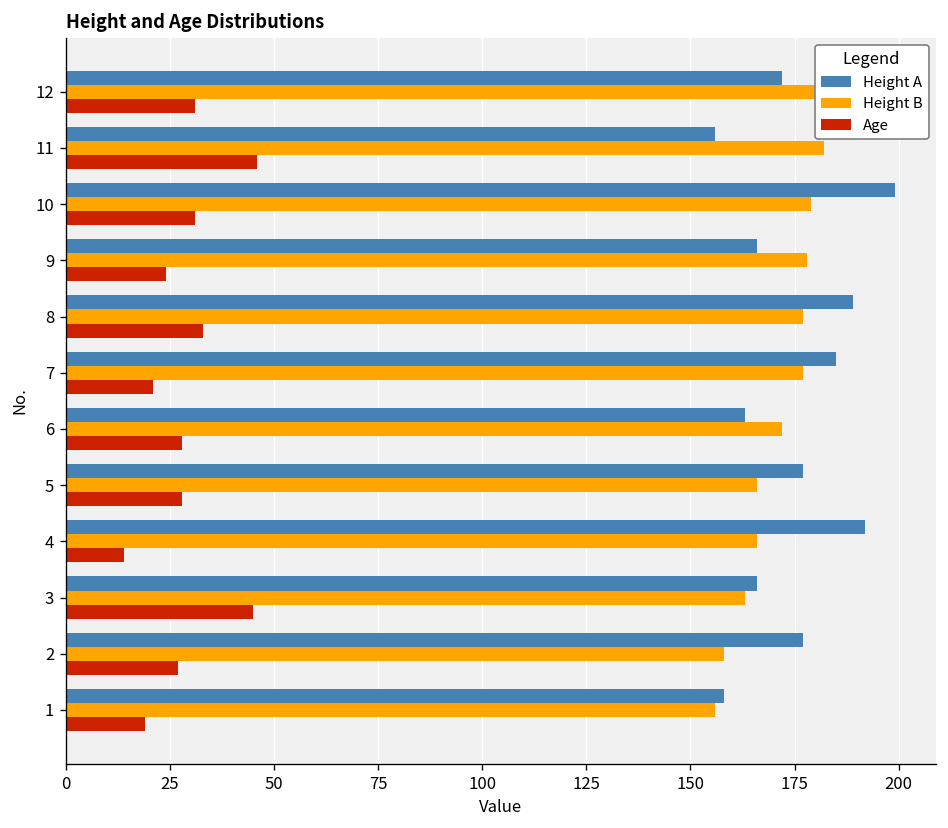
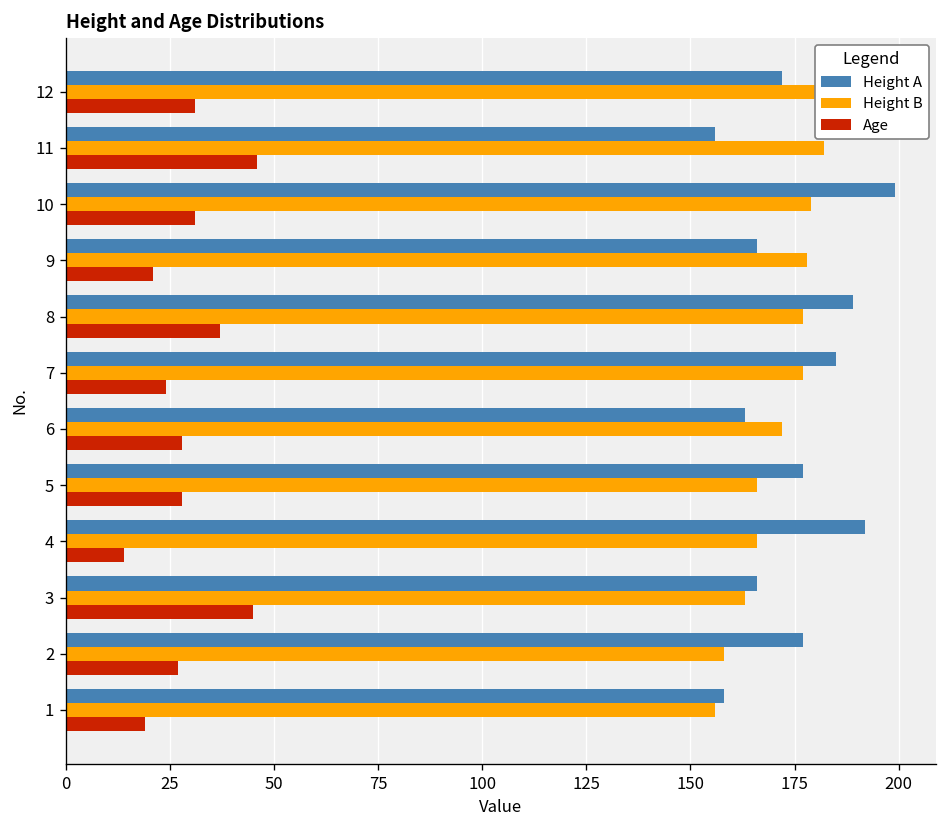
Age, 9: 24 -> 21
Age, 8: 33 -> 37
Age, 7: 21 -> 24
